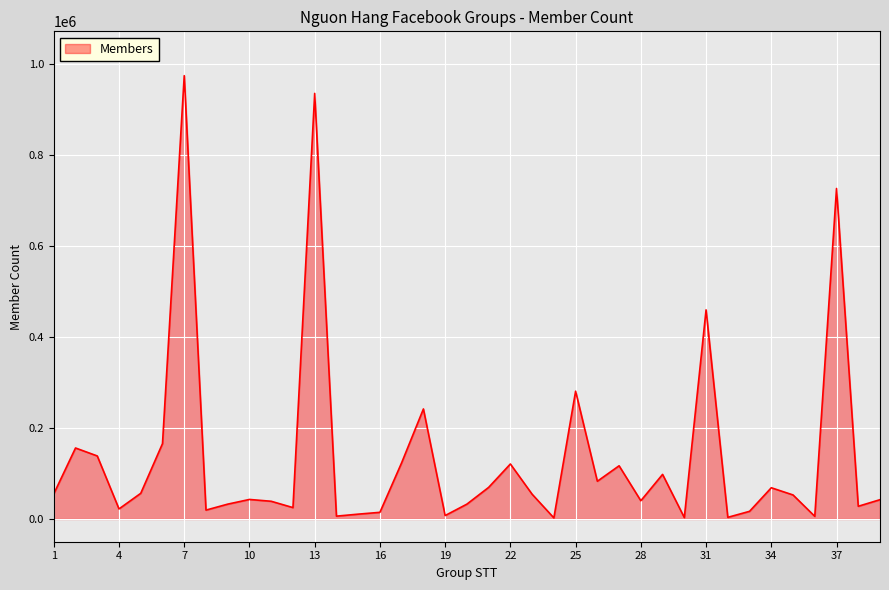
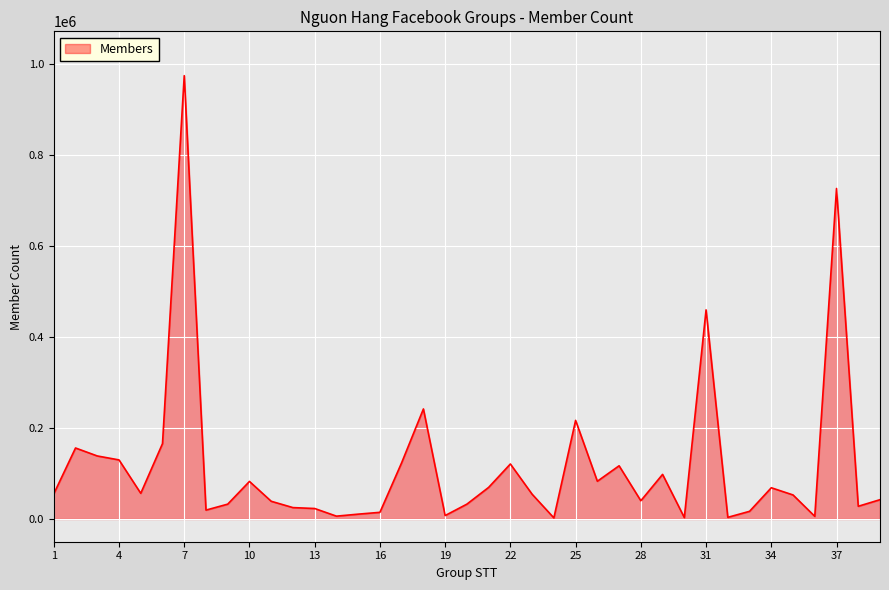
4: 20000 -> 130000
10: 40000 -> 80000
13: 940000 -> 20000
25: 280000 -> 220000
